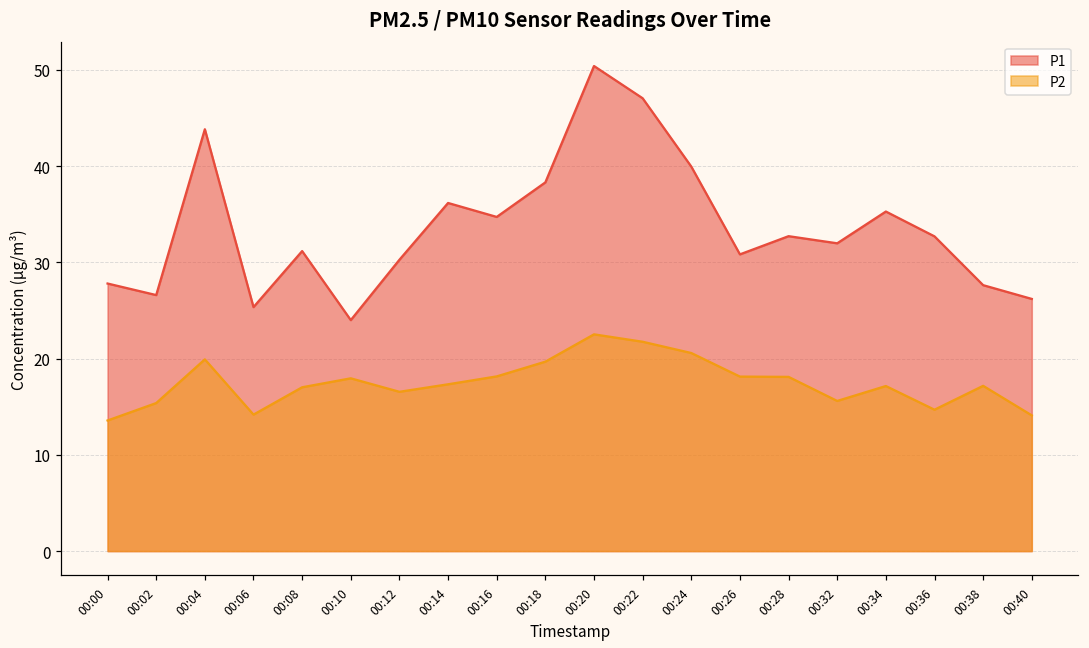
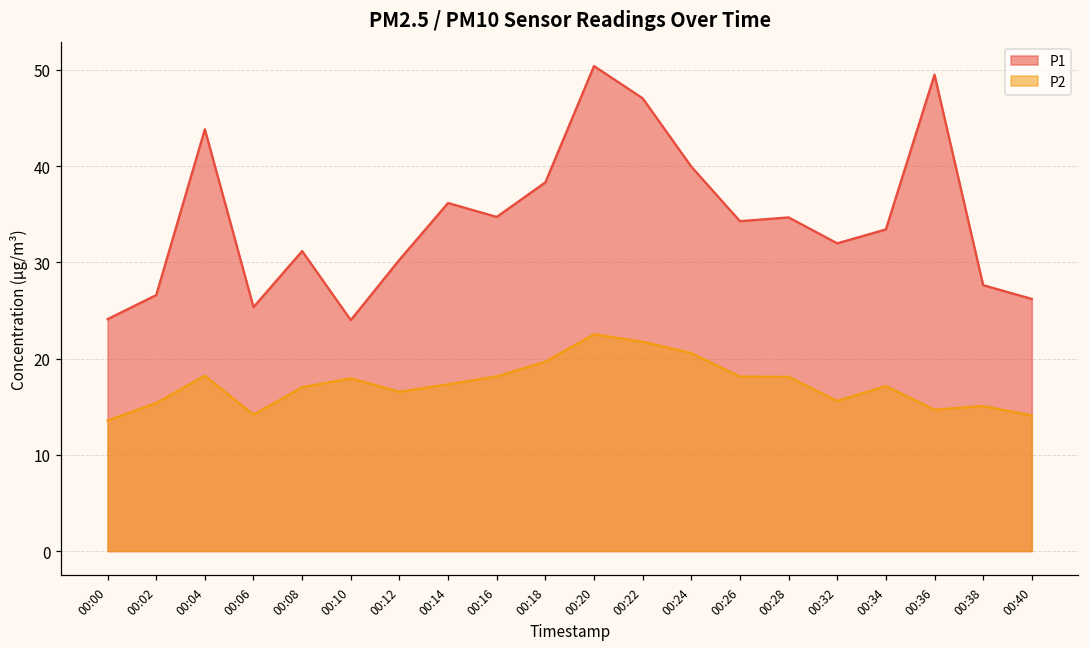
P1, 00:00: 28 -> 24
P2, 00:04: 20 -> 18
P1, 00:26: 31 -> 34
P1, 00:28: 33 -> 35
P1, 00:34: 35 -> 33
P1, 00:36: 33 -> 50
P2, 00:38: 17 -> 15
